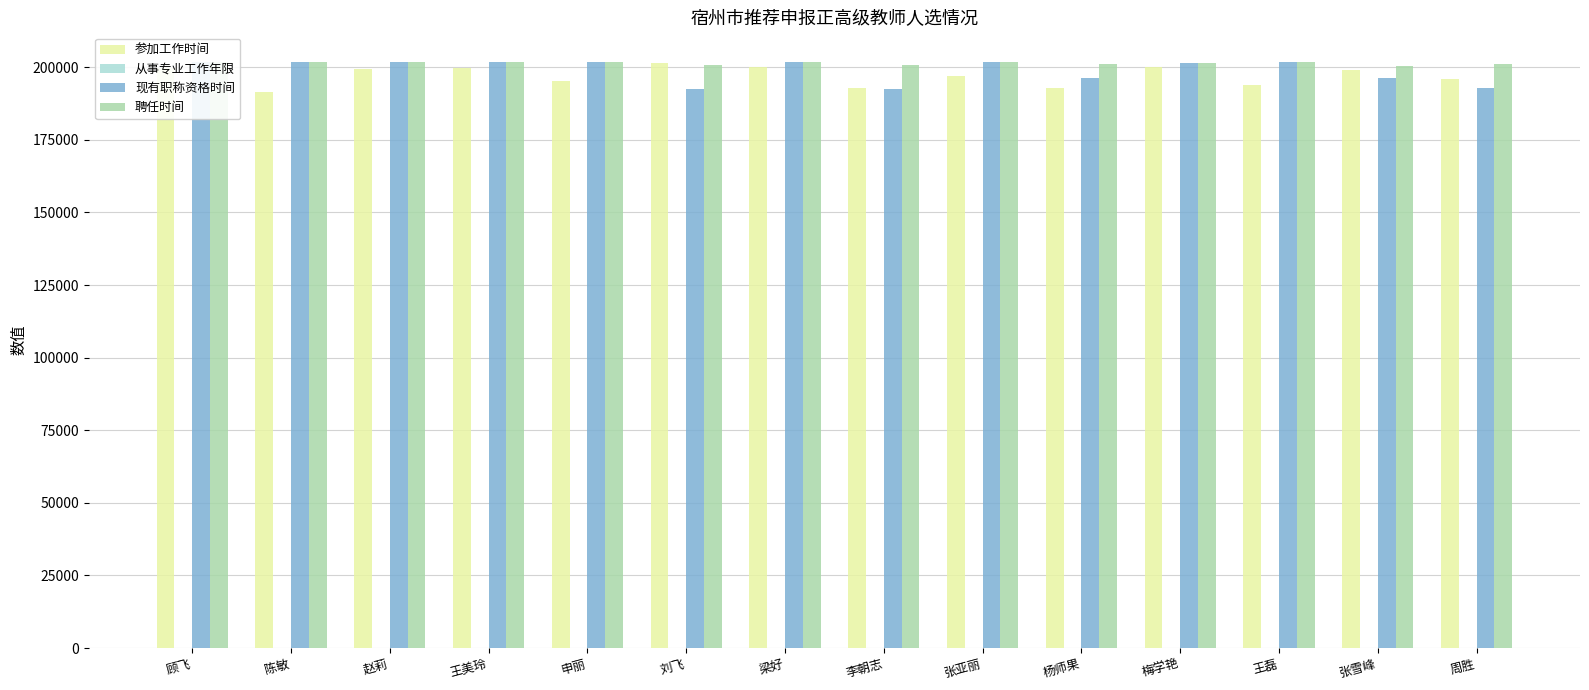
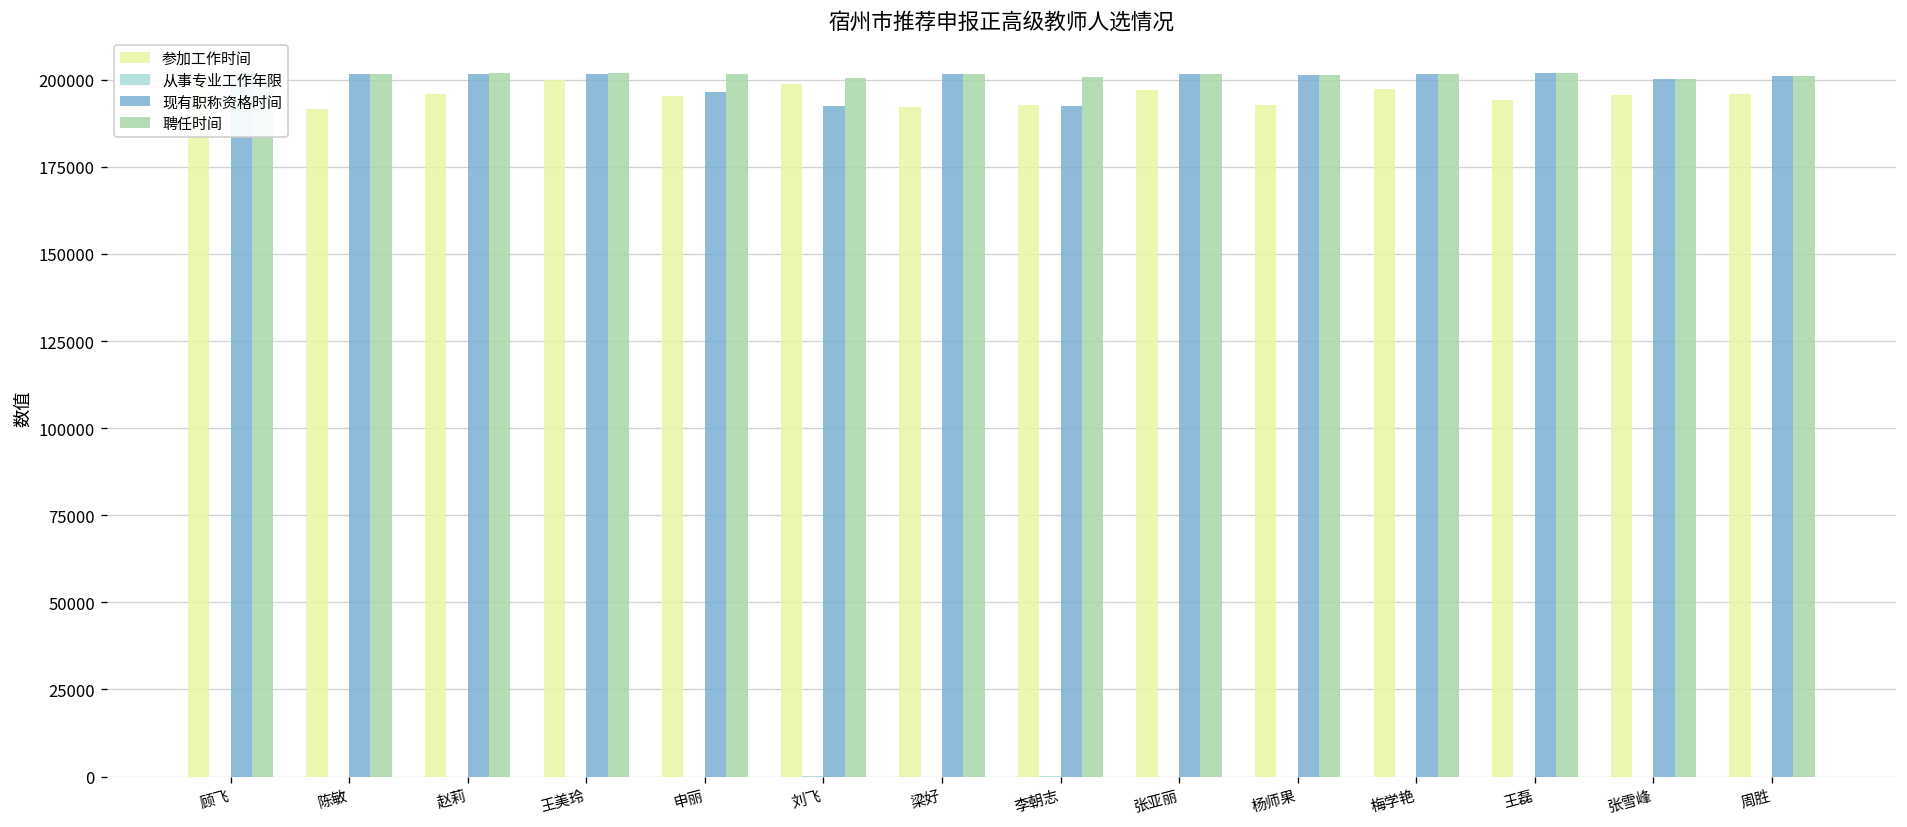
参加工作时间, 赵莉: 199000 -> 196000
现有职称资格时间, 申丽: 202000 -> 197000
参加工作时间, 刘飞: 202000 -> 199000
参加工作时间, 梁好: 200000 -> 192000
现有职称资格时间, 杨师果: 196000 -> 201000
参加工作时间, 梅学艳: 200000 -> 197000
参加工作时间, 张雪峰: 199000 -> 196000
现有职称资格时间, 张雪峰: 196000 -> 200000
现有职称资格时间, 周胜: 193000 -> 201000
